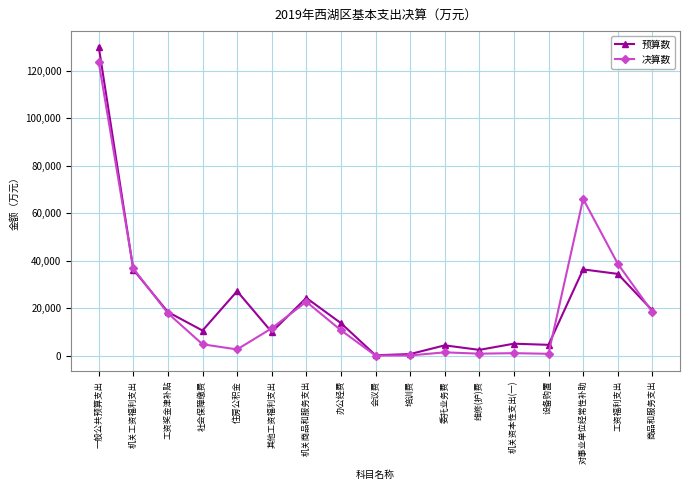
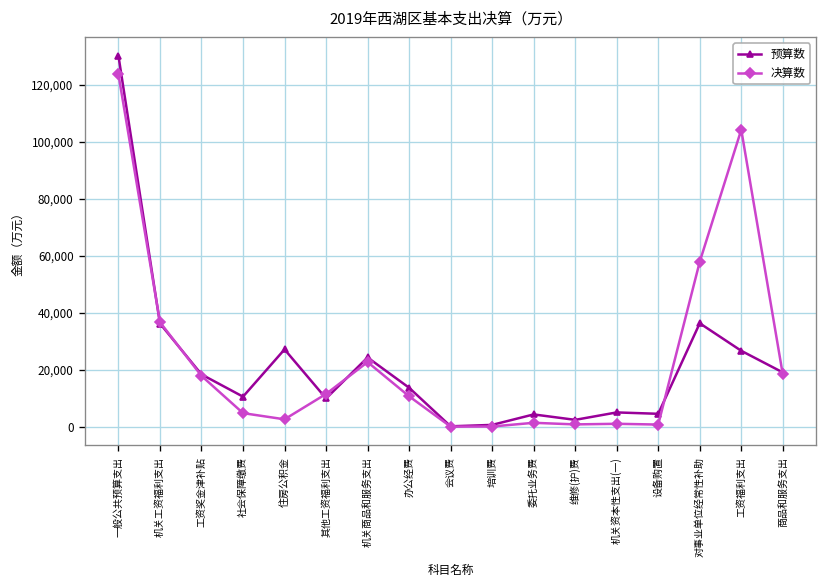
决算数, 对事业单位经常性补助: 66,000 -> 58,000
预算数, 工资福利支出: 34,000 -> 27,000
决算数, 工资福利支出: 39,000 -> 104,000
